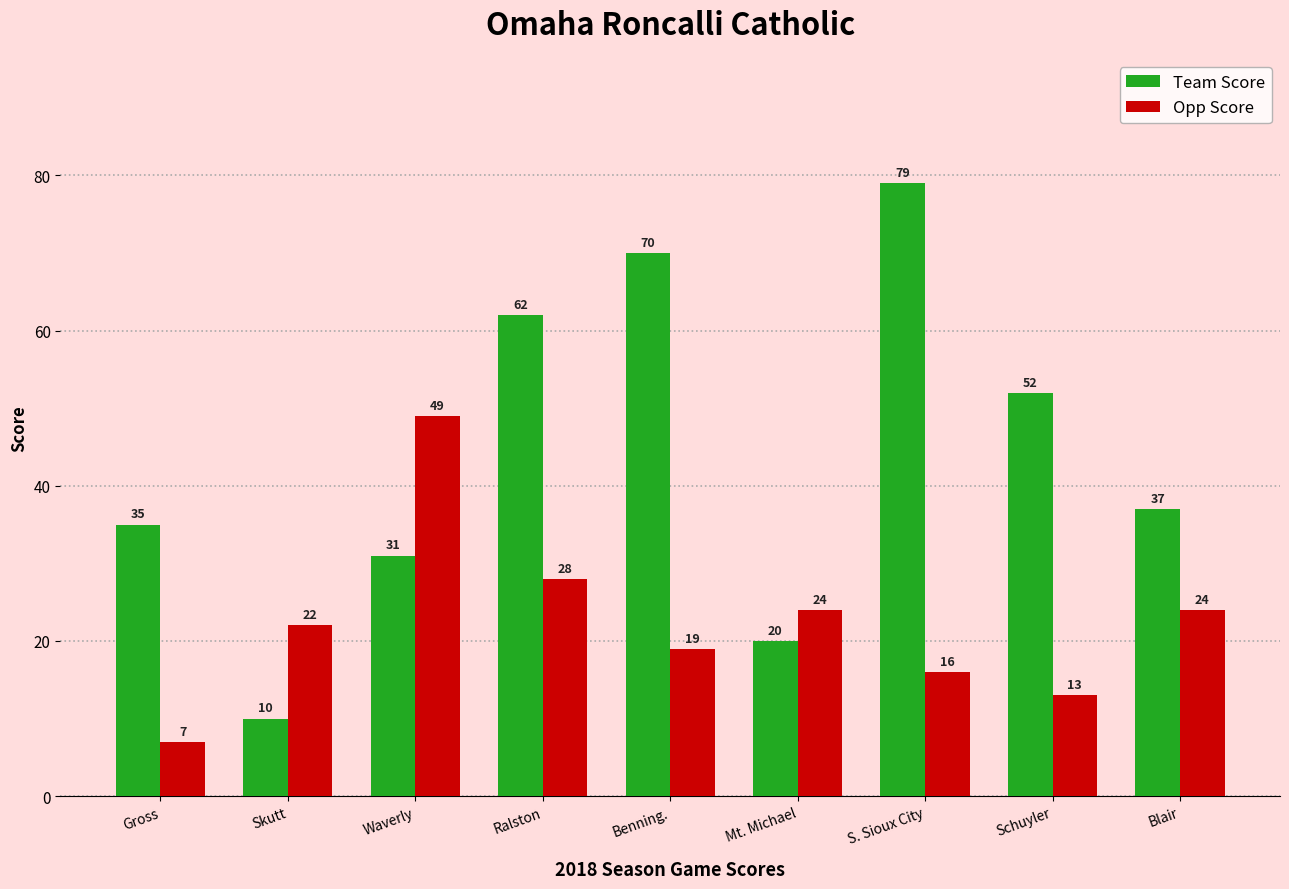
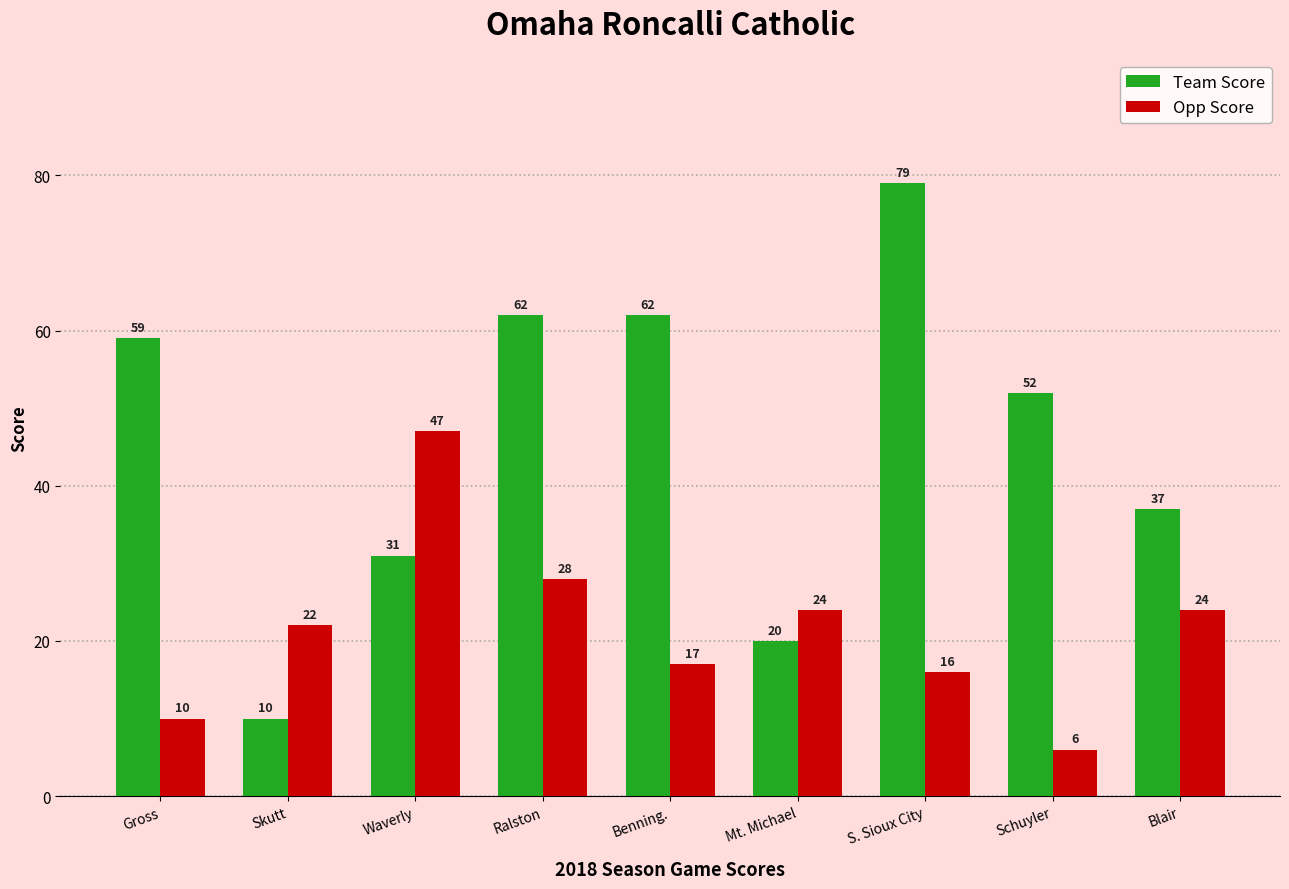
Team Score, Gross: 35 -> 59
Opp Score, Gross: 7 -> 10
Opp Score, Waverly: 49 -> 47
Team Score, Benning.: 70 -> 62
Opp Score, Benning.: 19 -> 17
Opp Score, Schuyler: 13 -> 6
